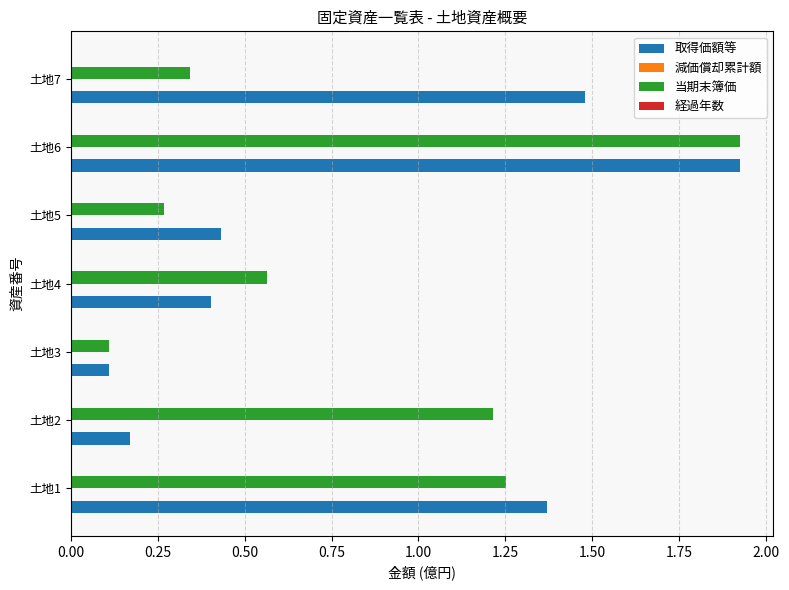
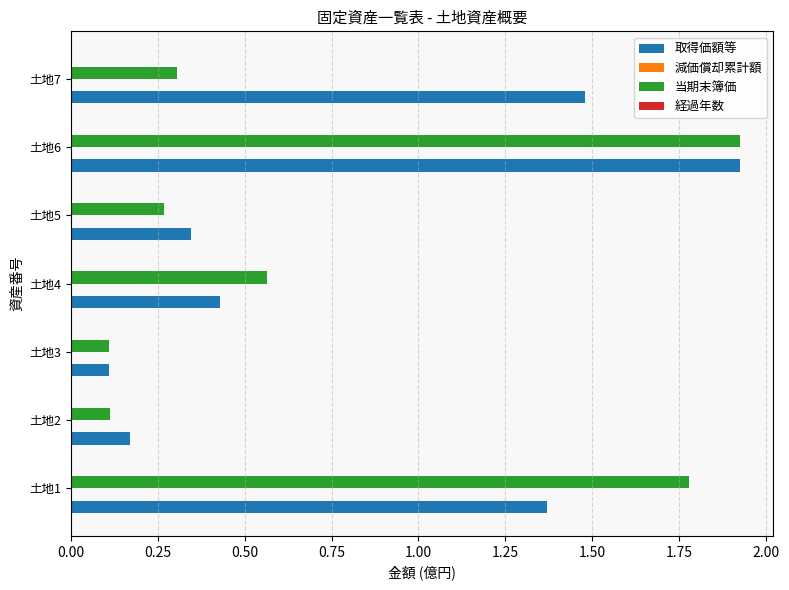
当期末簿価, 土地7: 0.34 -> 0.30
取得価額等, 土地5: 0.43 -> 0.34
取得価額等, 土地4: 0.40 -> 0.43
当期末簿価, 土地2: 1.22 -> 0.11
当期末簿価, 土地1: 1.25 -> 1.78
